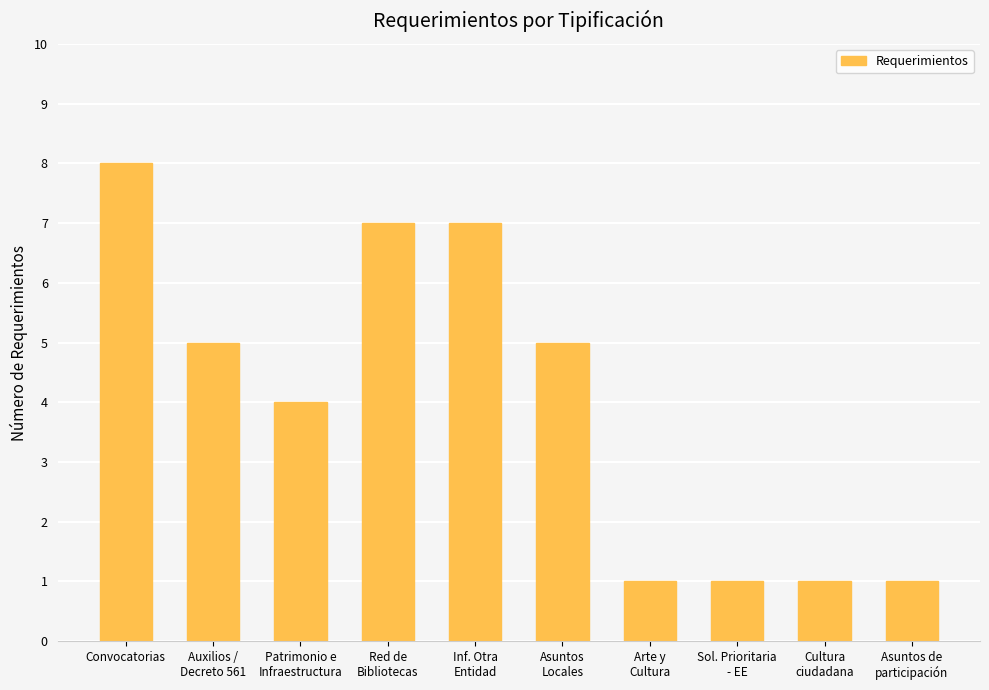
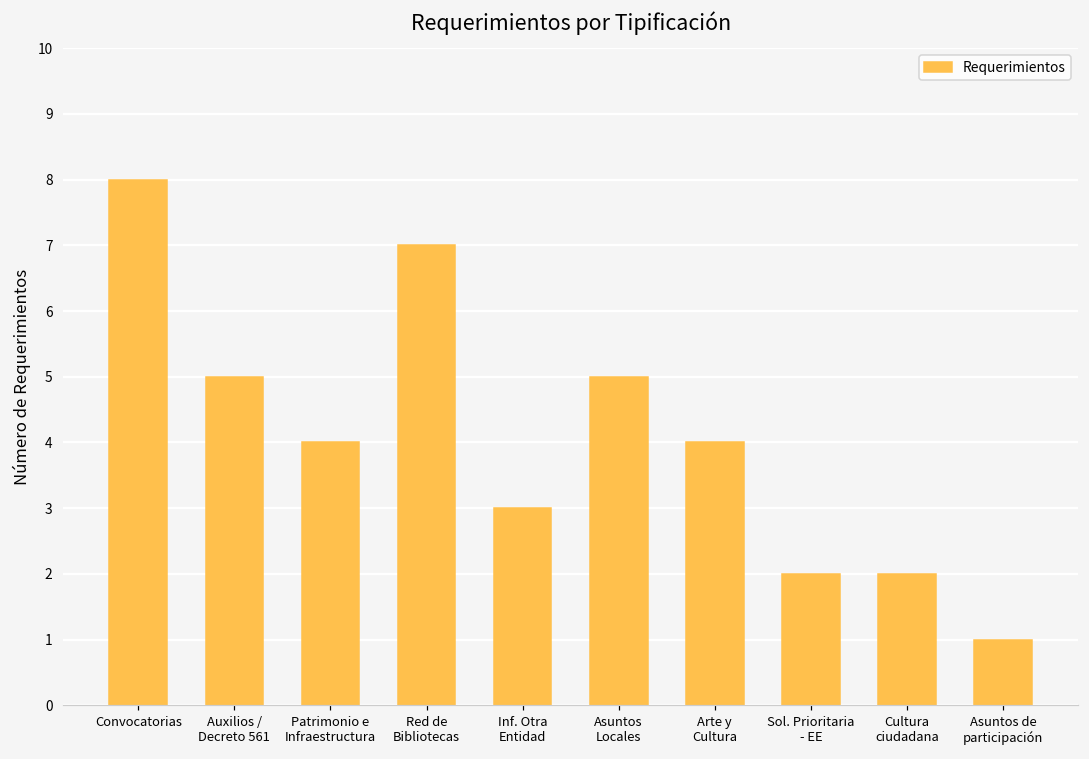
Inf. Otra Entidad: 7 -> 3
Arte y Cultura: 1 -> 4
Sol. Prioritaria - EE: 1 -> 2
Cultura ciudadana: 1 -> 2
